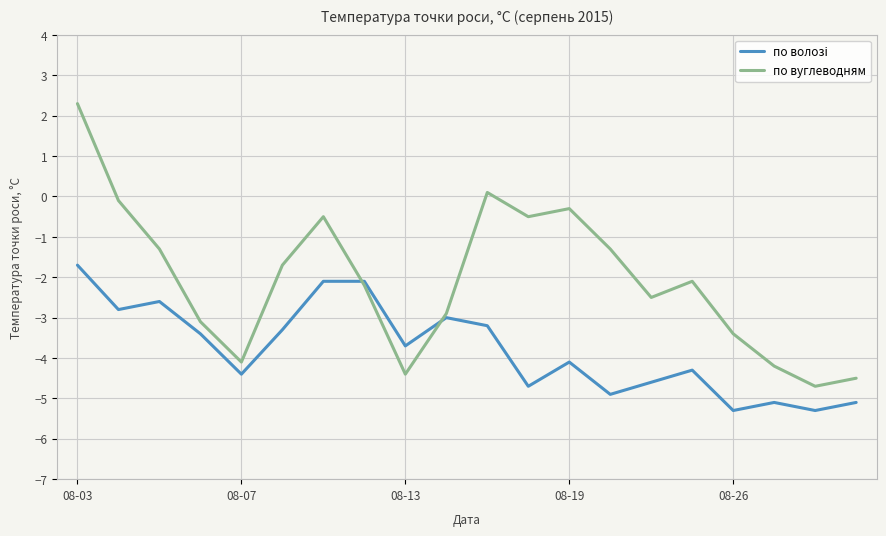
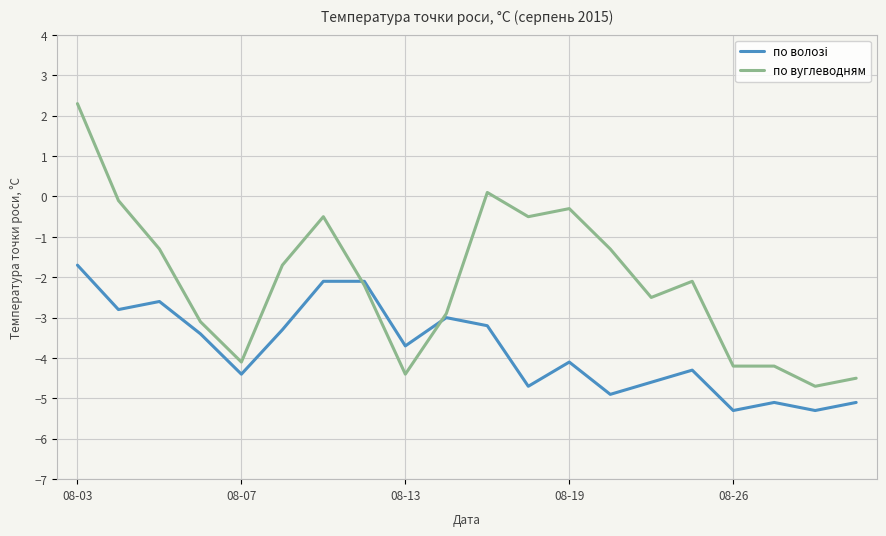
по вуглеводням, 08-26: -3.4 -> -4.2
